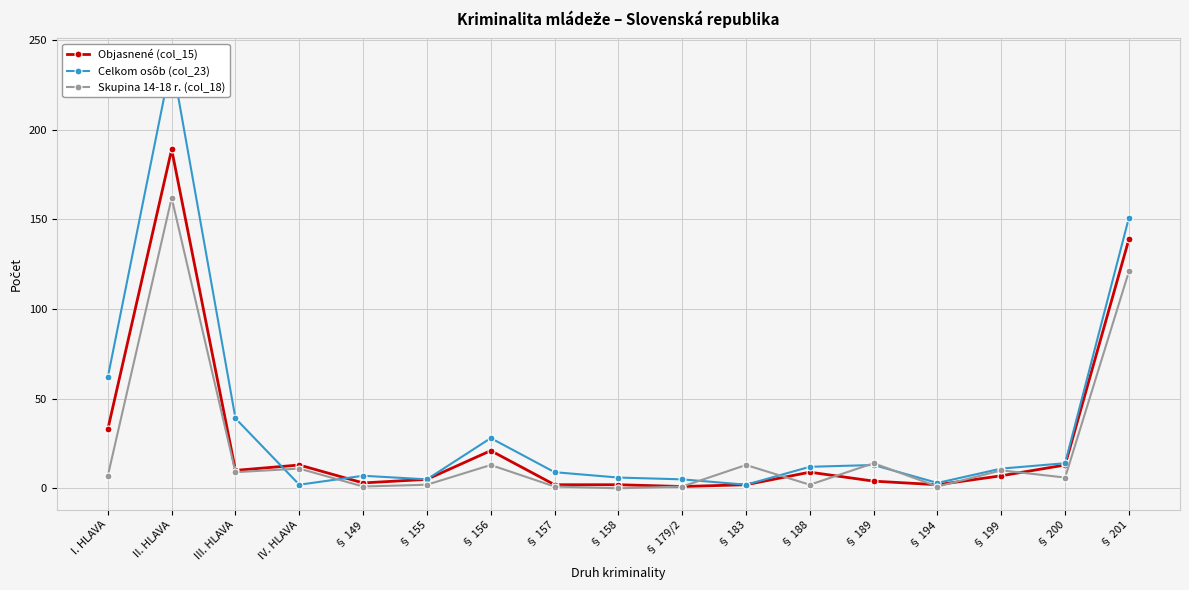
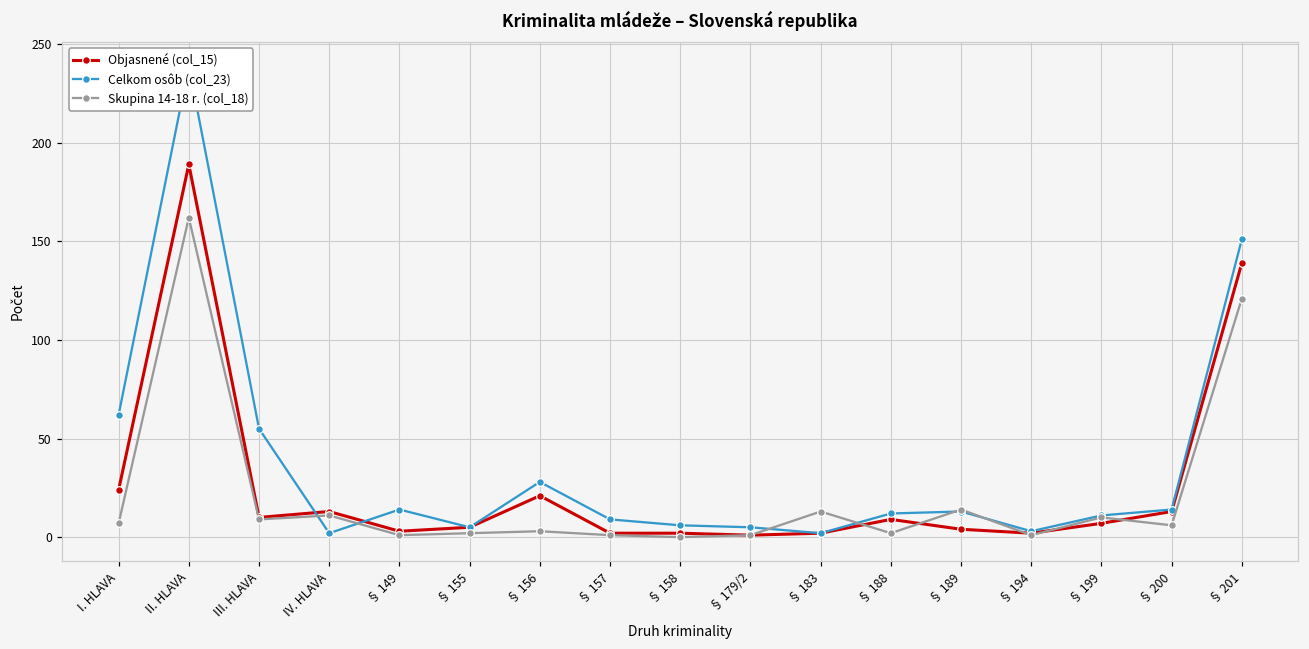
Objasnené (col_15), I. HLAVA: 33 -> 24
Celkom osôb (col_23), III. HLAVA: 39 -> 55
Celkom osôb (col_23), § 149: 7 -> 14
Skupina 14-18 r. (col_18), § 156: 13 -> 3
